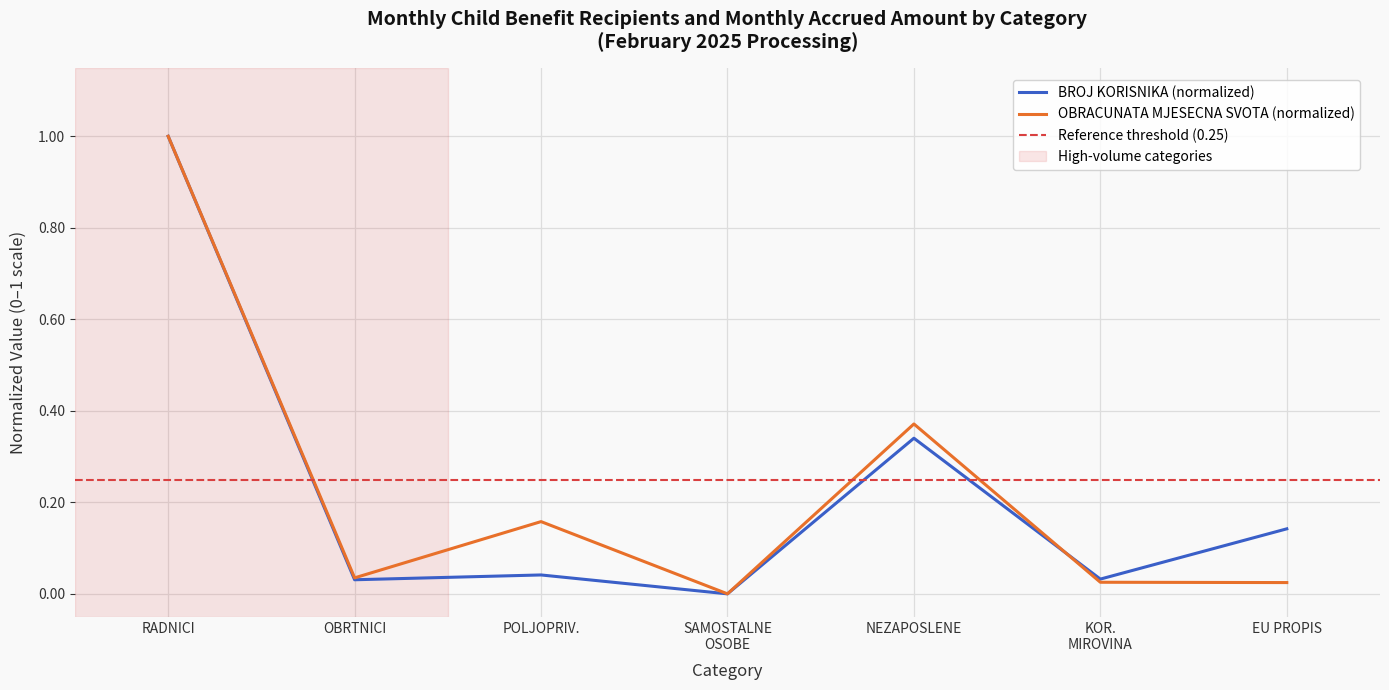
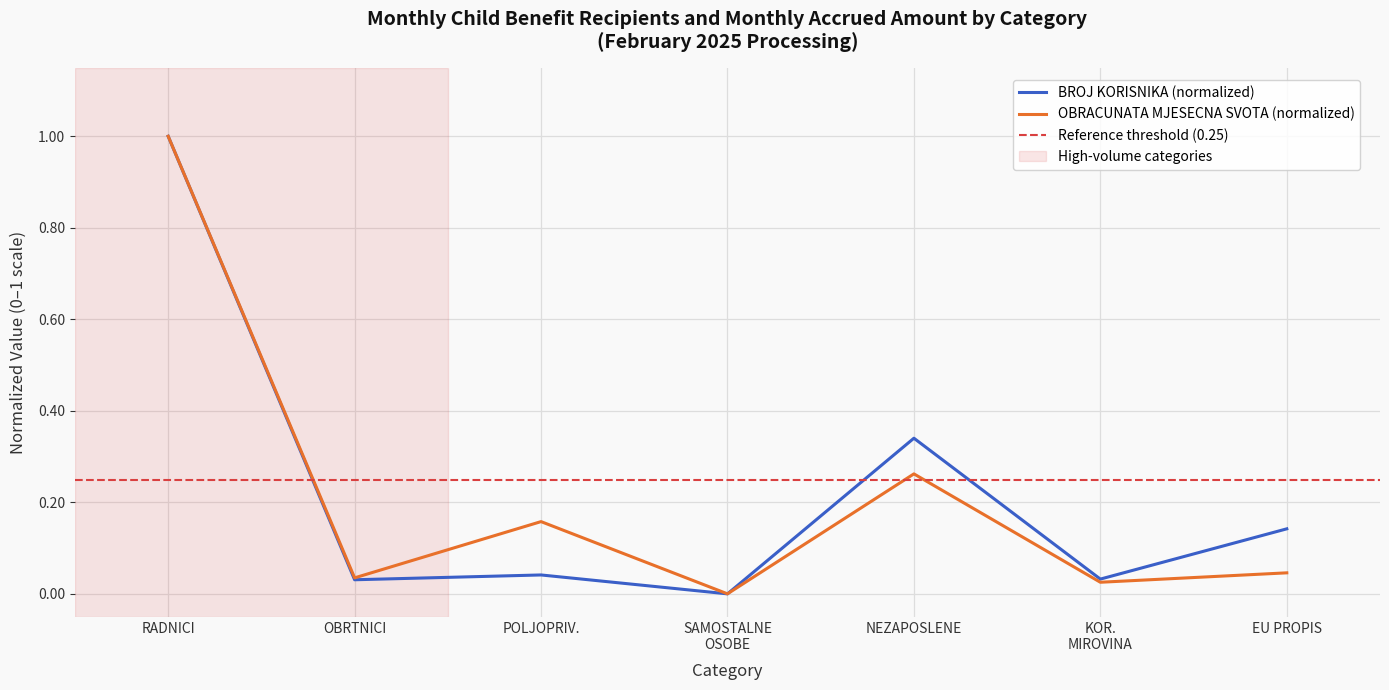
OBRACUNATA MJESECNA SVOTA (normalized), NEZAPOSLENE: 0.37 -> 0.26
OBRACUNATA MJESECNA SVOTA (normalized), EU PROPIS: 0.02 -> 0.05
